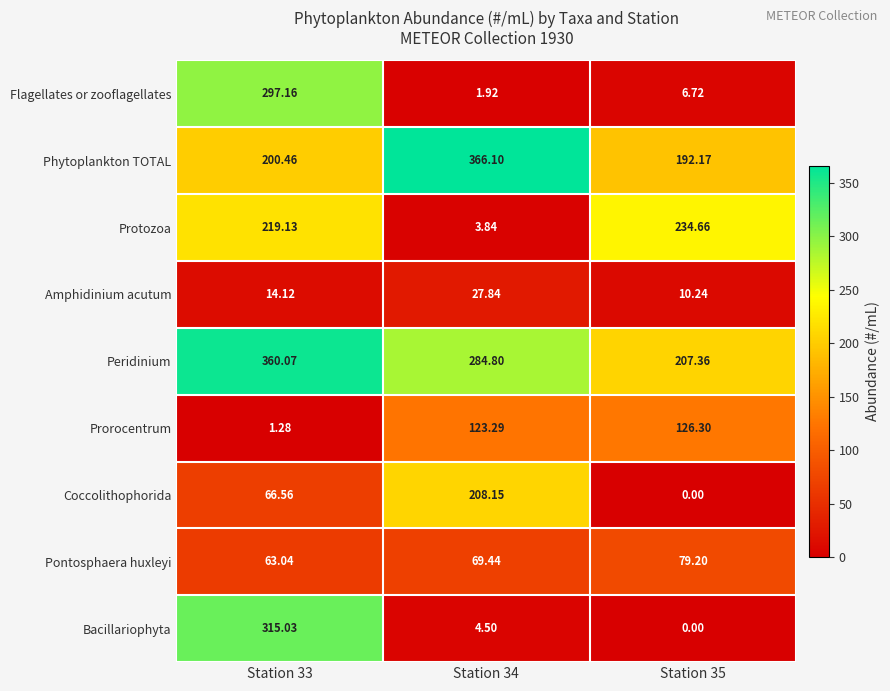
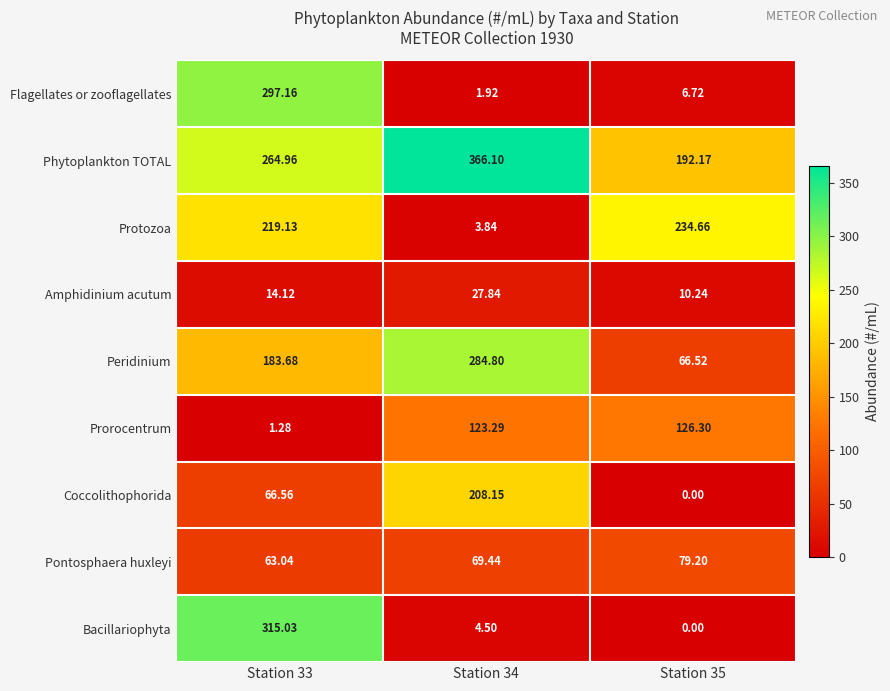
Phytoplankton TOTAL, Station 33: 200.46 -> 264.96
Peridinium, Station 33: 360.07 -> 183.68
Peridinium, Station 35: 207.36 -> 66.52
